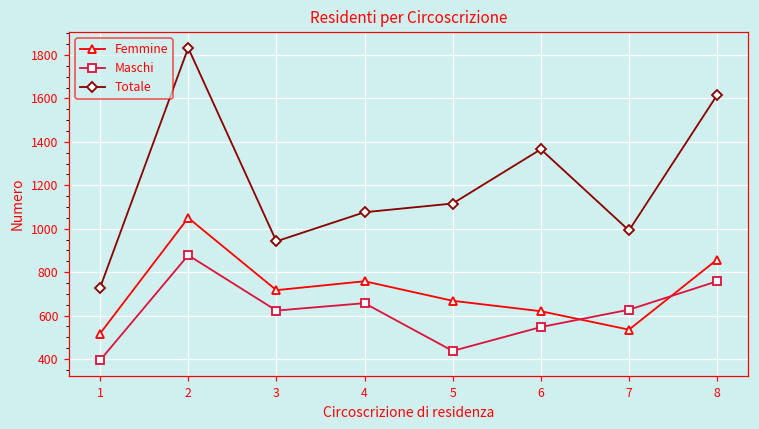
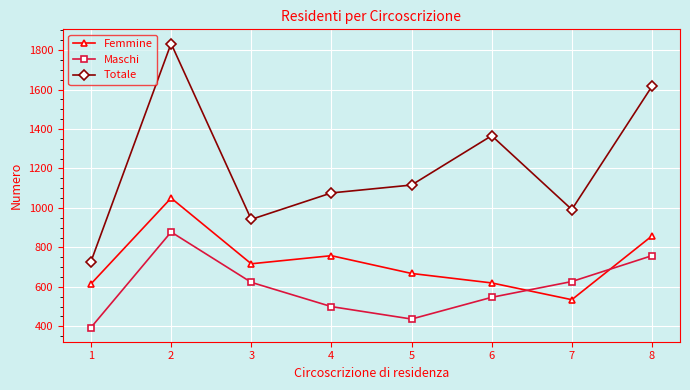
Femmine, 1: 520 -> 620
Maschi, 4: 660 -> 500
